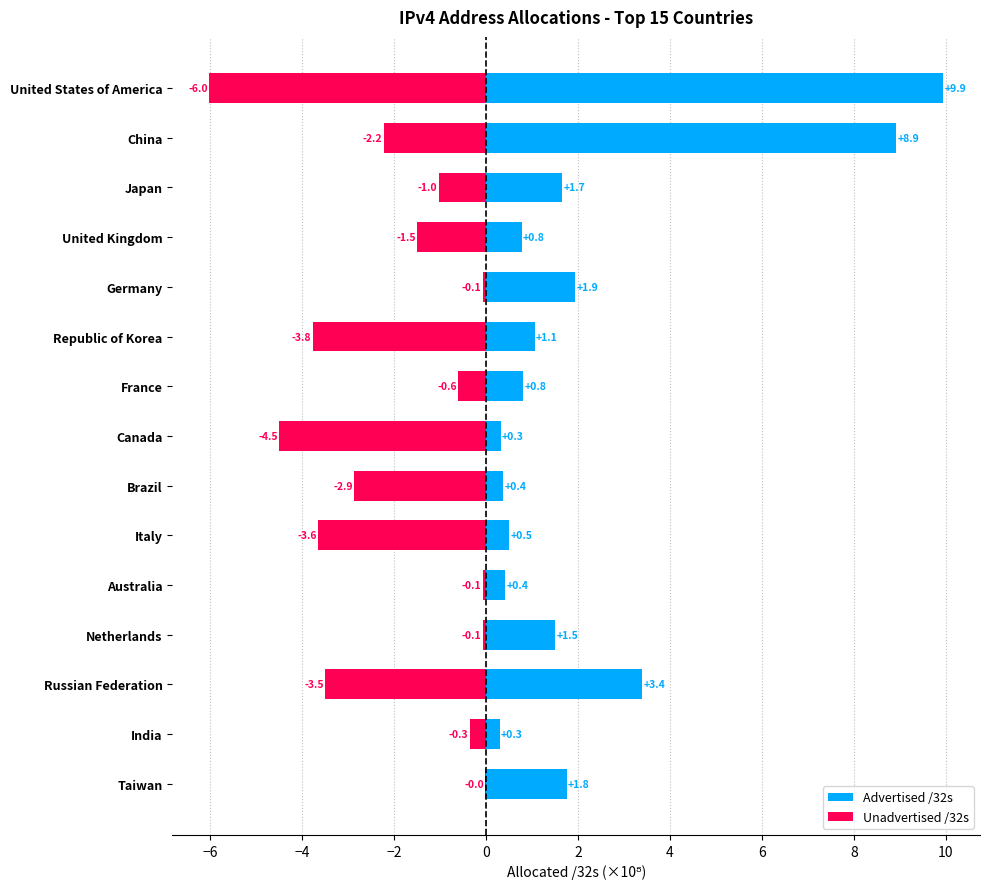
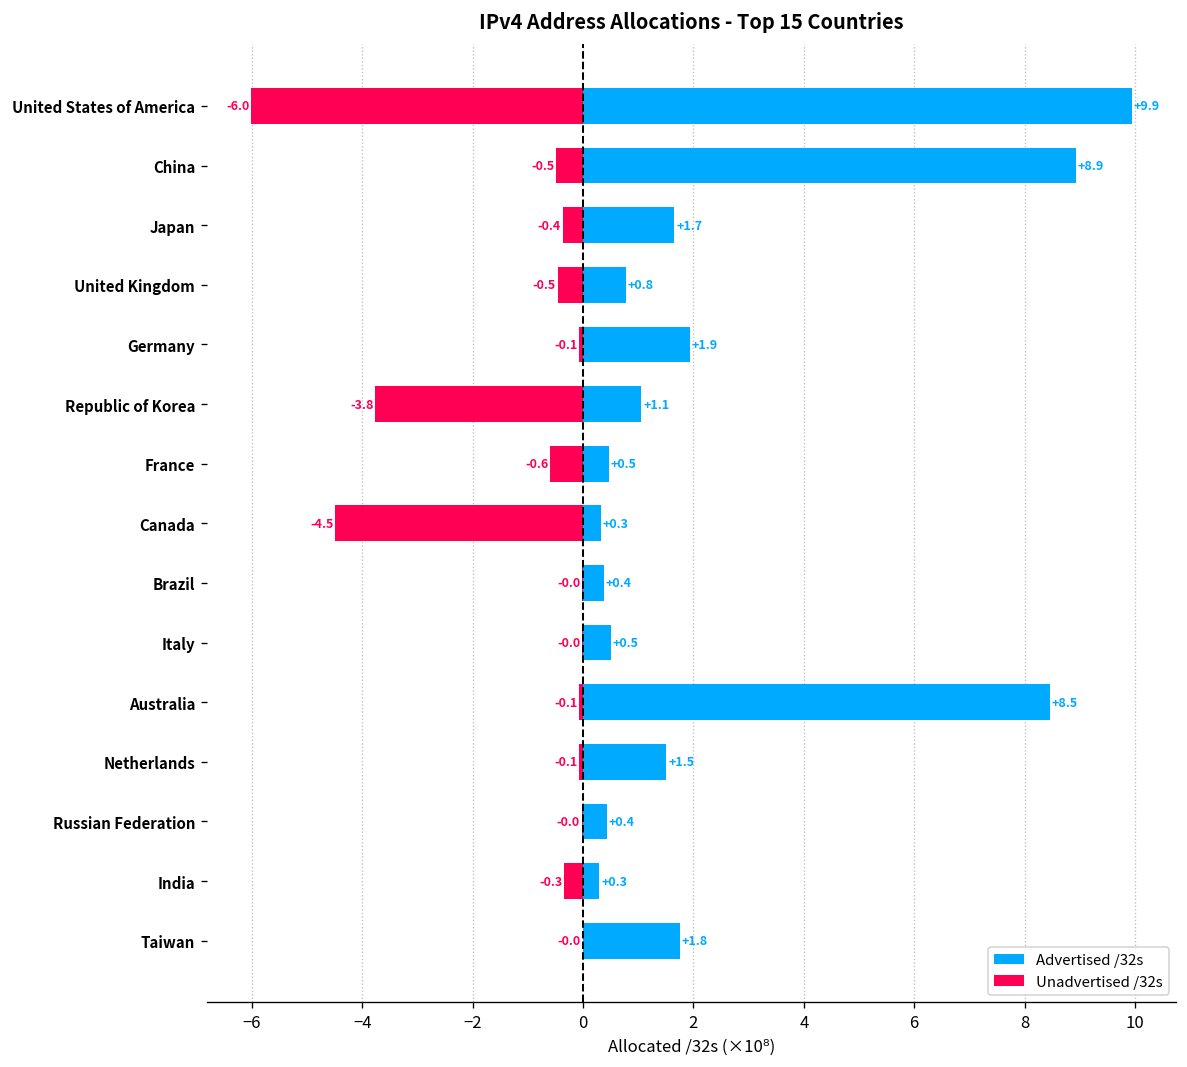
Unadvertised /32s, China: -2.2 -> -0.5
Unadvertised /32s, Japan: -1.0 -> -0.4
Unadvertised /32s, United Kingdom: -1.5 -> -0.5
Advertised /32s, France: +0.8 -> +0.5
Unadvertised /32s, Brazil: -2.9 -> -0.0
Unadvertised /32s, Italy: -3.6 -> -0.0
Advertised /32s, Australia: +0.4 -> +8.5
Advertised /32s, Russian Federation: +3.4 -> +0.4
Unadvertised /32s, Russian Federation: -3.5 -> -0.0
